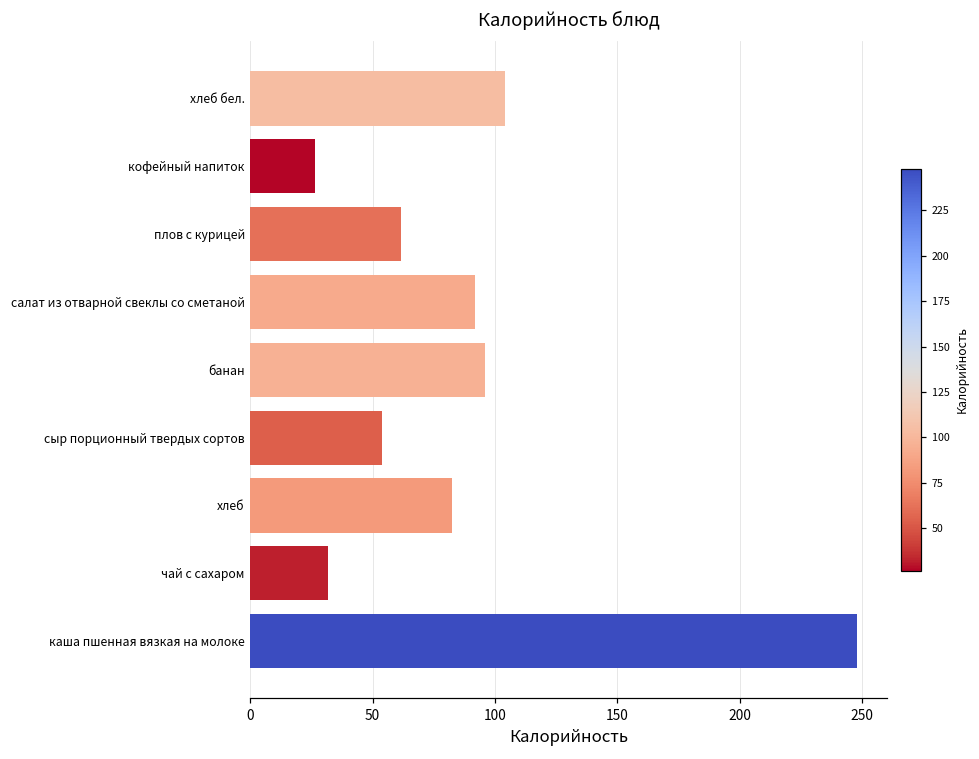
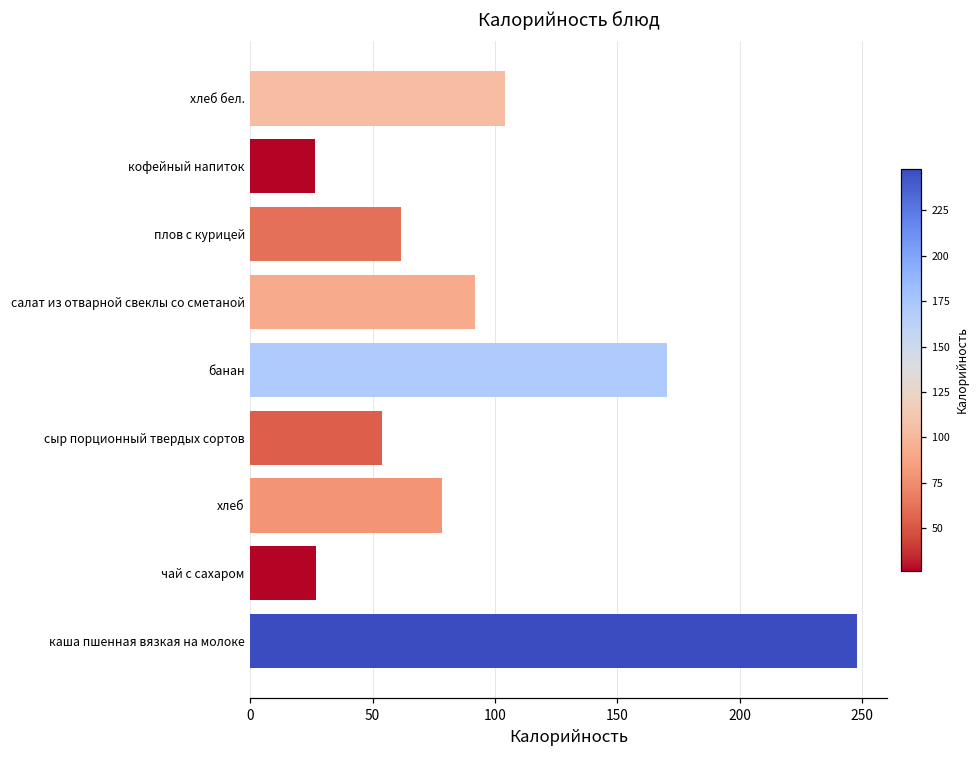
банан: 96 -> 170
хлеб: 83 -> 79
чай с сахаром: 32 -> 27
